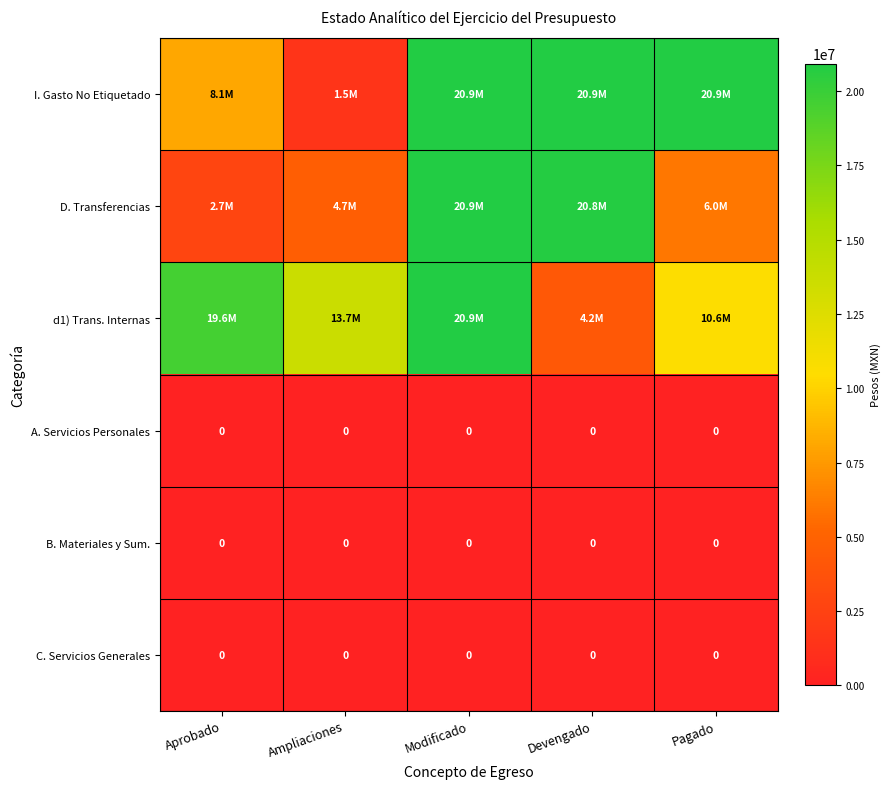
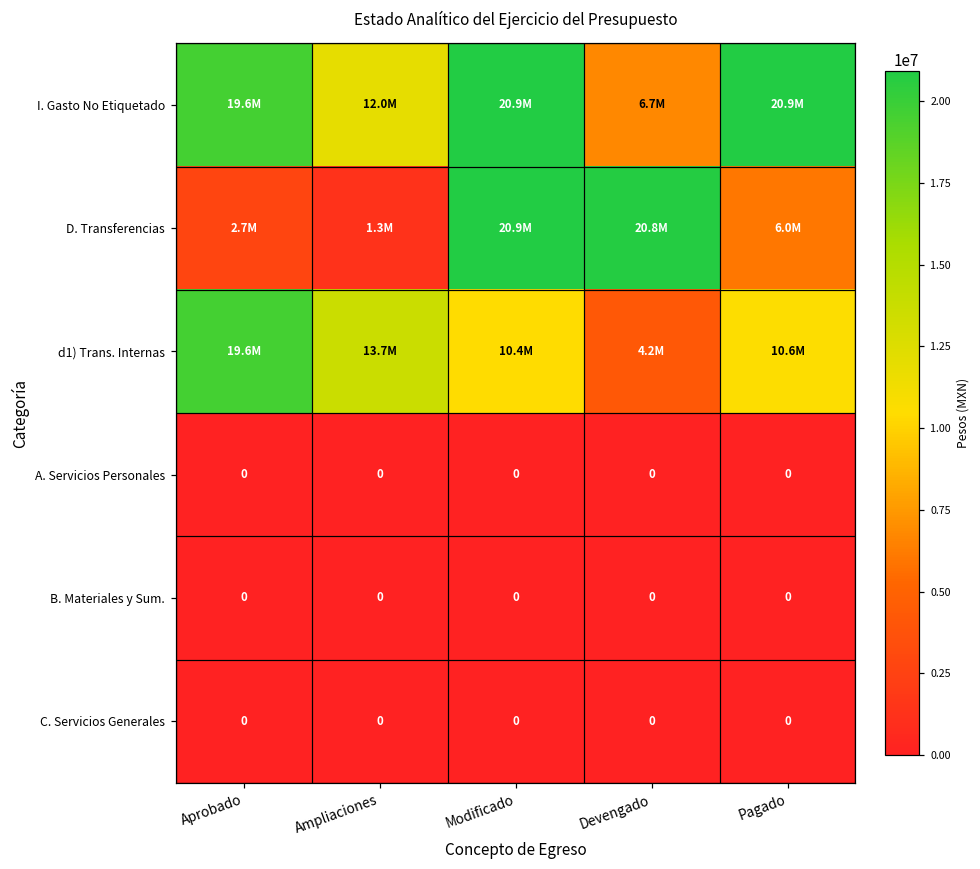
I. Gasto No Etiquetado, Aprobado: 8.1M -> 19.6M
I. Gasto No Etiquetado, Ampliaciones: 1.5M -> 12.0M
I. Gasto No Etiquetado, Devengado: 20.9M -> 6.7M
D. Transferencias, Ampliaciones: 4.7M -> 1.3M
d1) Trans. Internas, Modificado: 20.9M -> 10.4M
